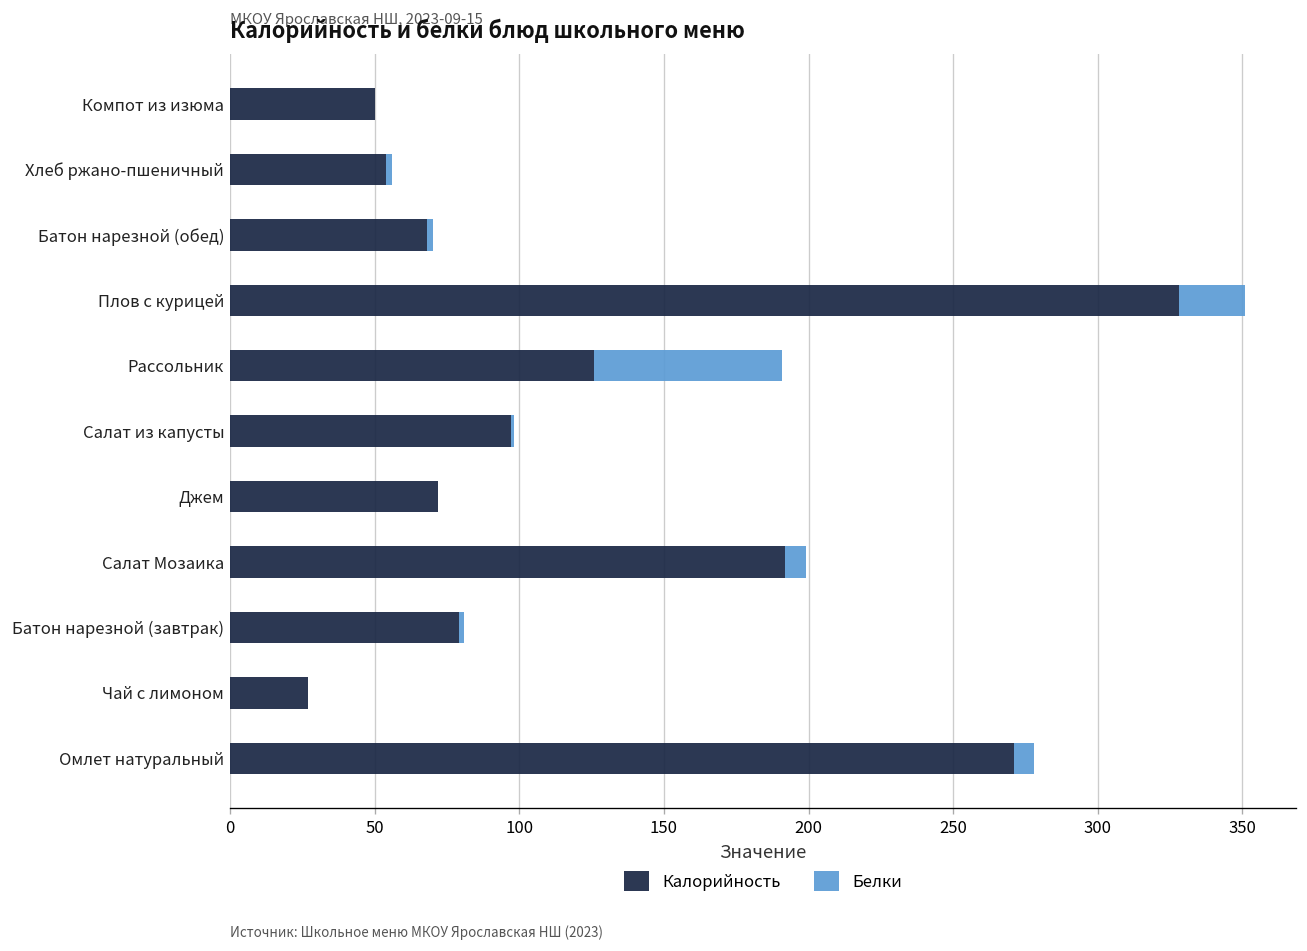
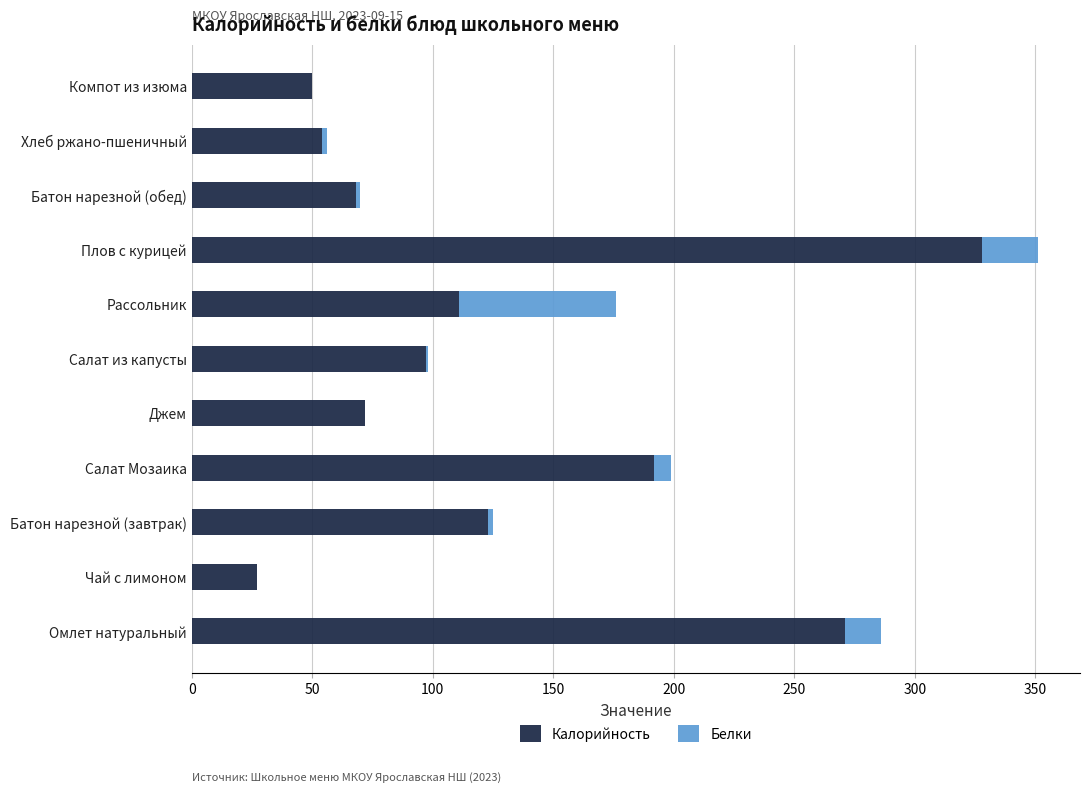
Калорийность, Рассольник: 126 -> 111
Калорийность, Батон нарезной (завтрак): 79 -> 123
Белки, Омлет натуральный: 7 -> 15
